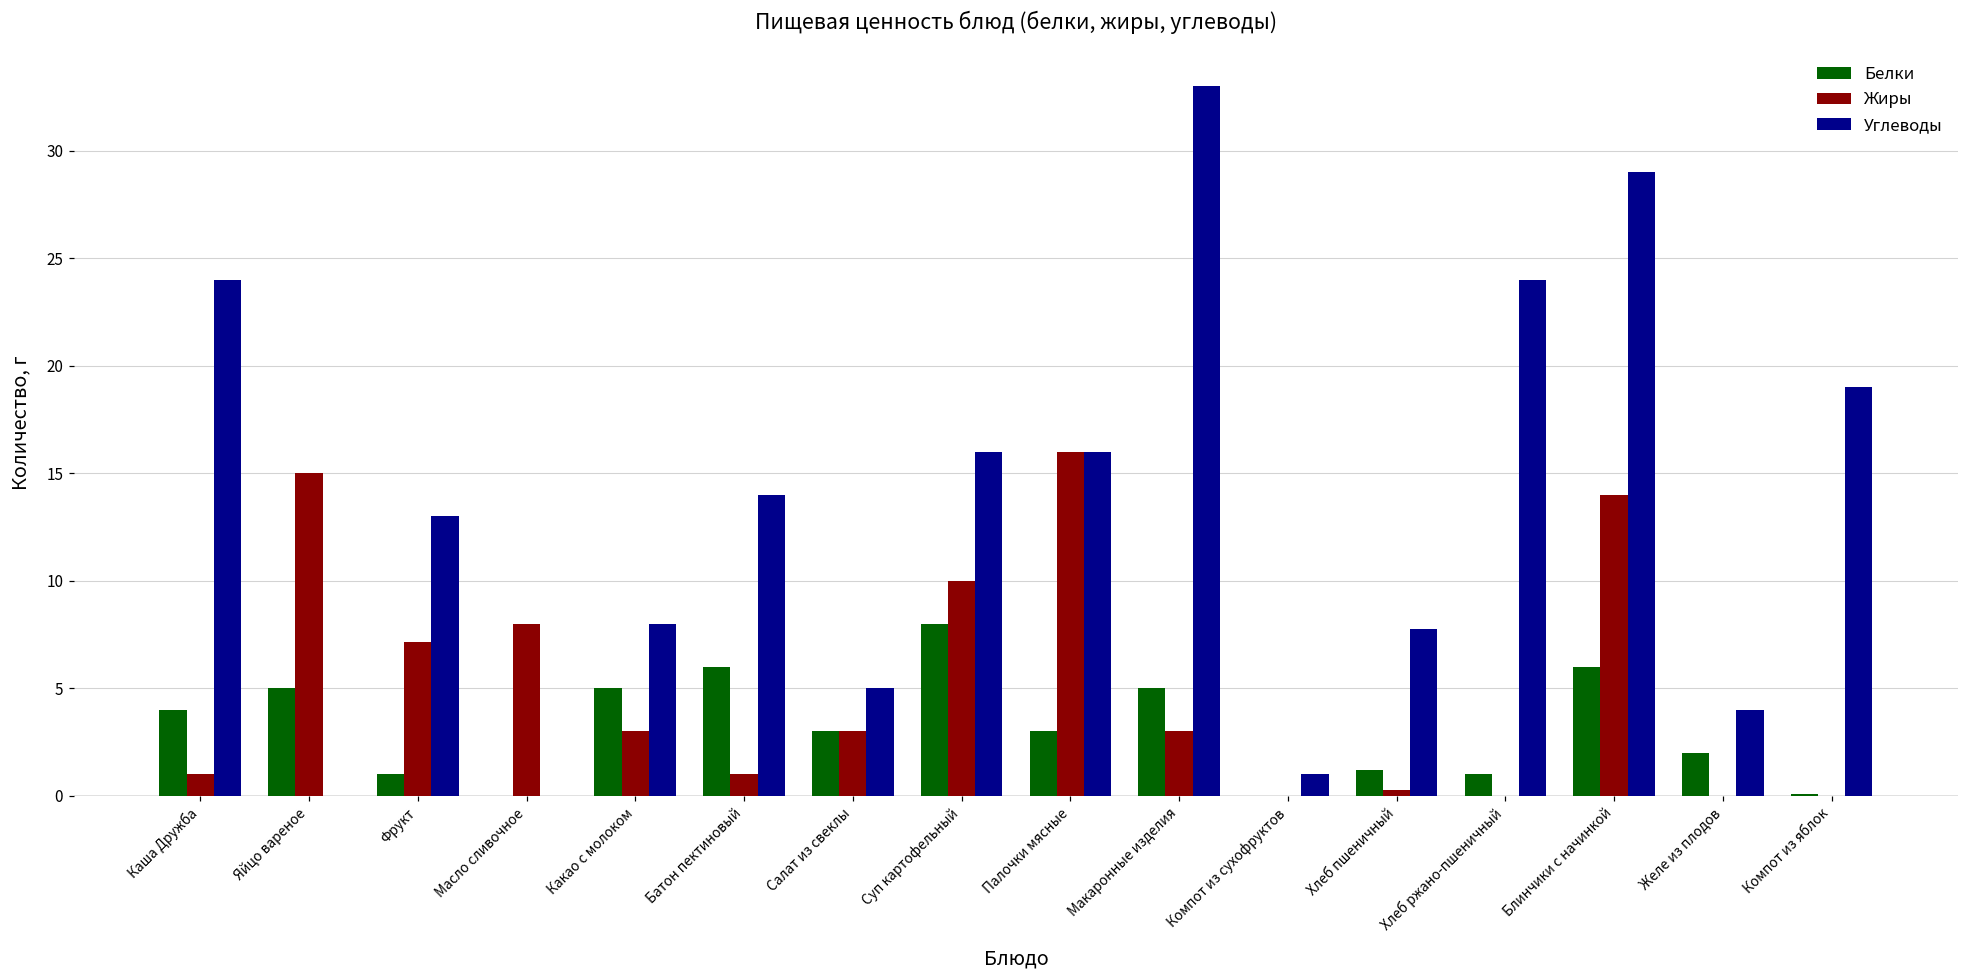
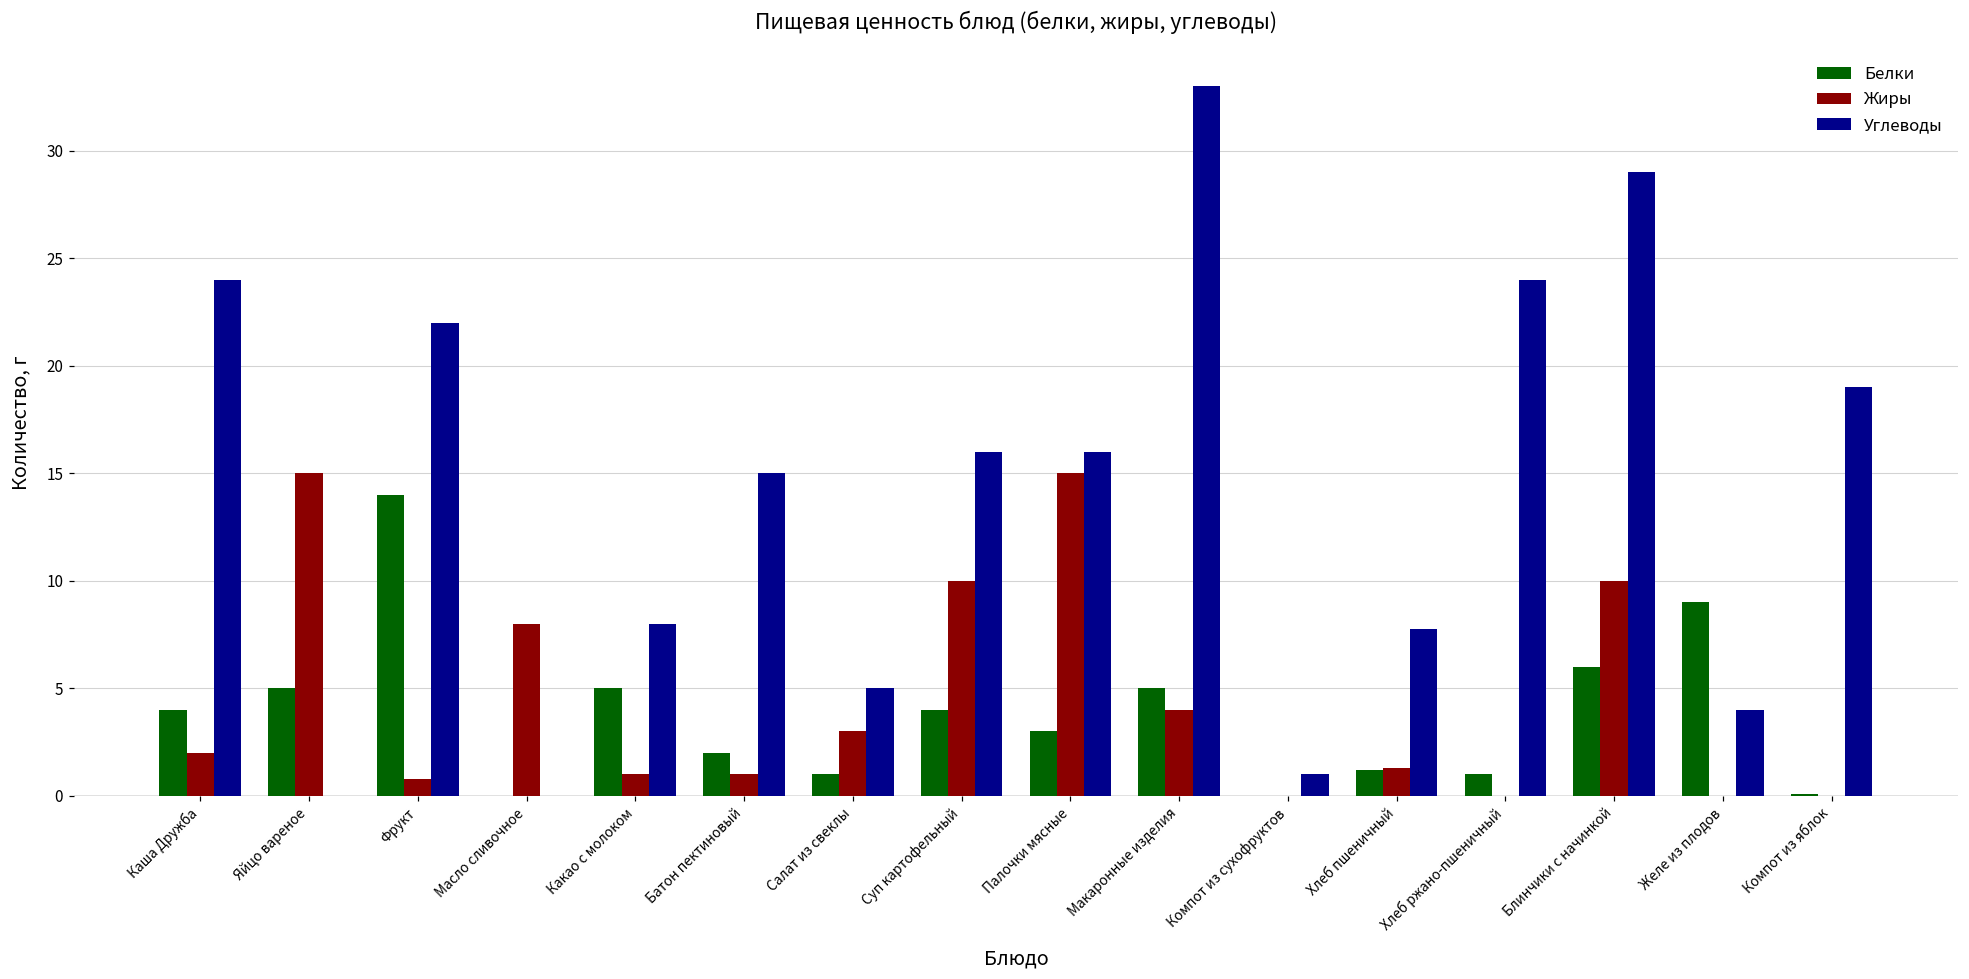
Жиры, Каша Дружба: 1 -> 2
Белки, Фрукт: 1 -> 14
Жиры, Фрукт: 7.2 -> 0.8
Углеводы, Фрукт: 13 -> 22
Жиры, Какао с молоком: 3 -> 1
Белки, Батон пектиновый: 6 -> 2
Углеводы, Батон пектиновый: 14 -> 15
Белки, Салат из свеклы: 3 -> 1
Белки, Суп картофельный: 8 -> 4
Жиры, Палочки мясные: 16 -> 15
Жиры, Макаронные изделия: 3 -> 4
Жиры, Хлеб пшеничный: 0.2 -> 1.3
Жиры, Блинчики с начинкой: 14 -> 10
Белки, Желе из плодов: 2 -> 9
